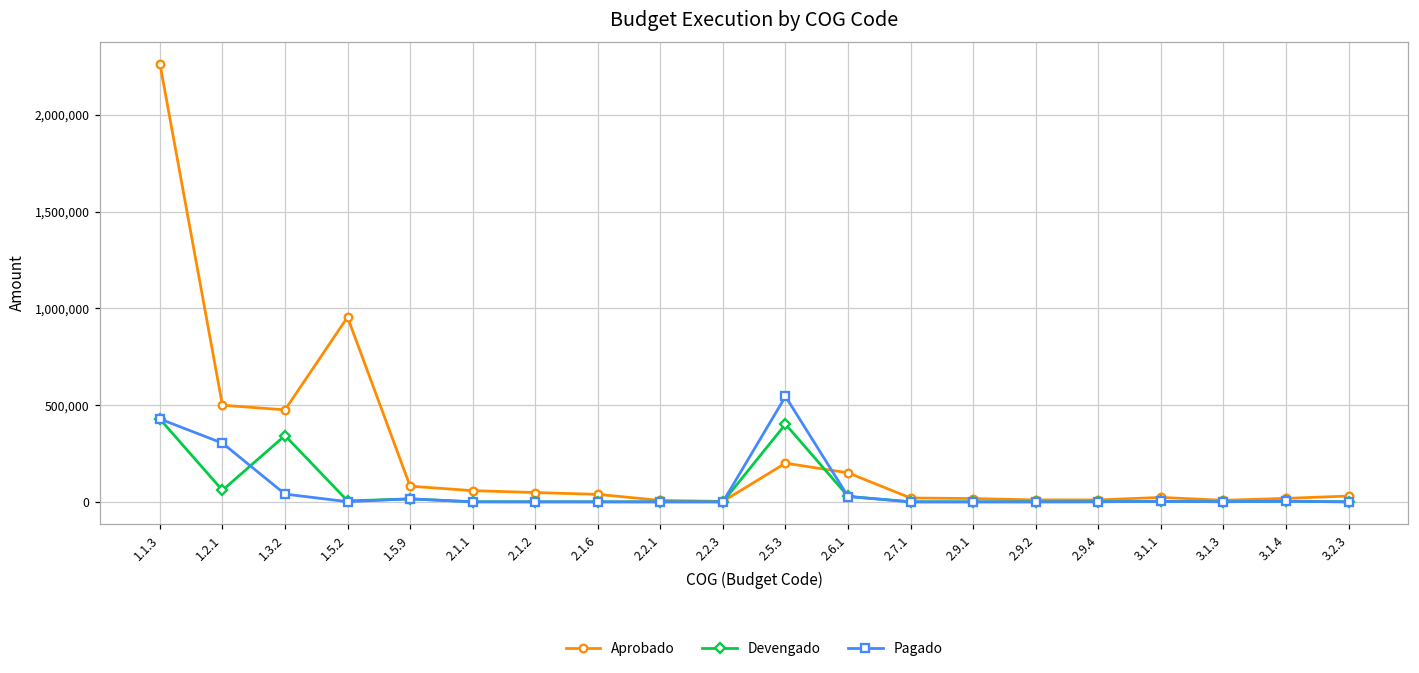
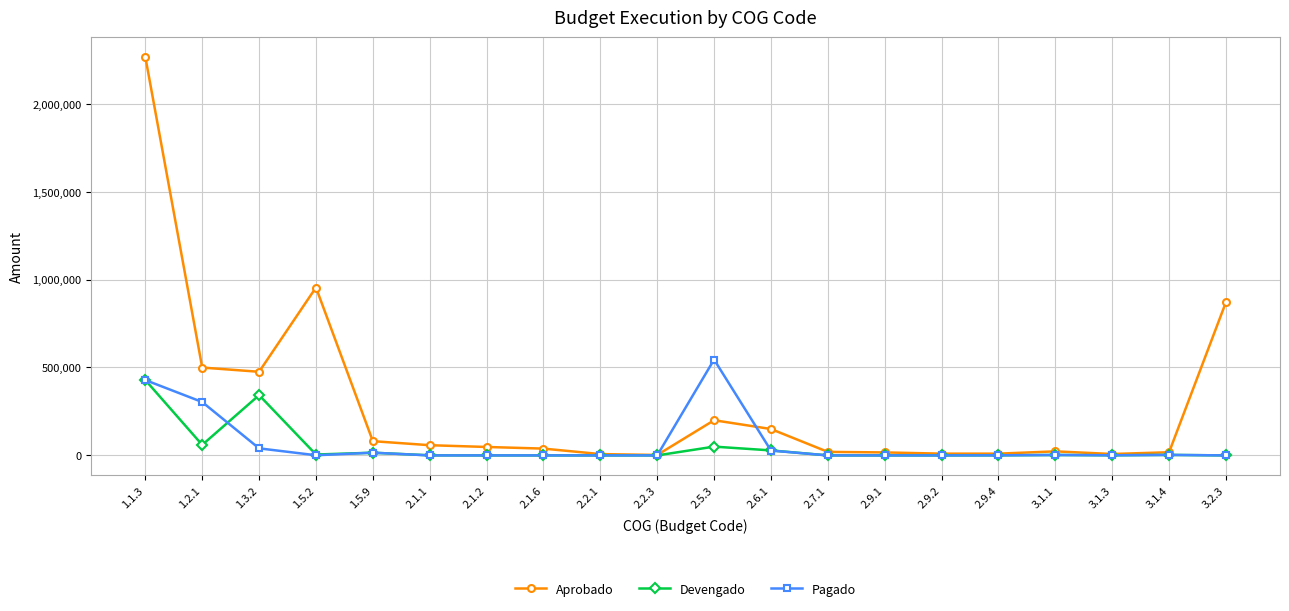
Devengado, 2.5.3: 400,000 -> 50,000
Aprobado, 3.2.3: 30,000 -> 870,000
